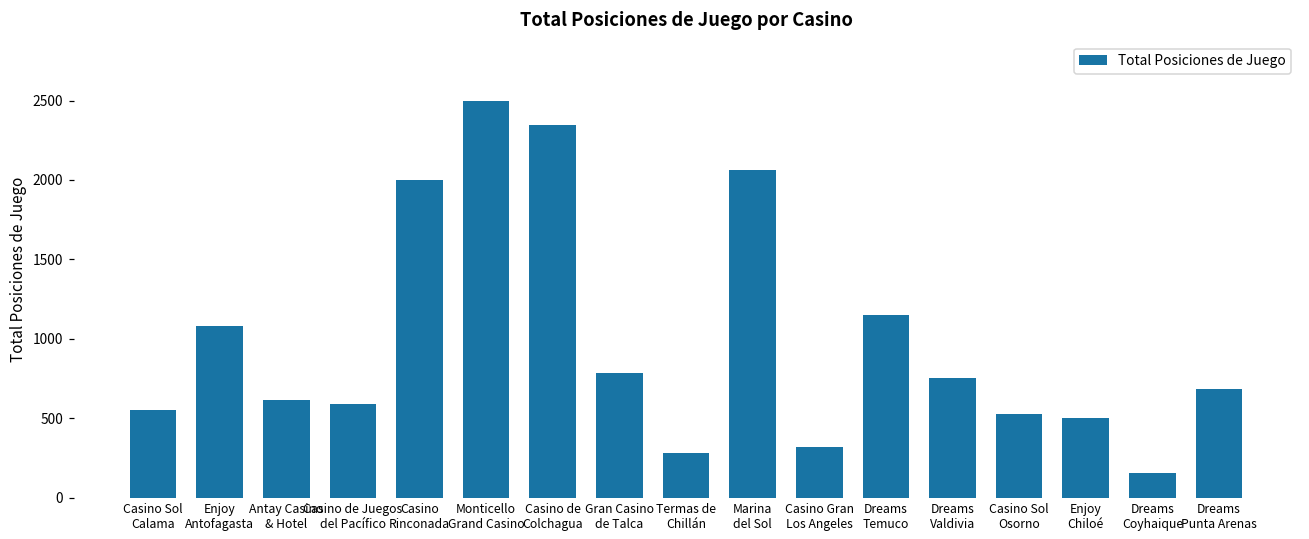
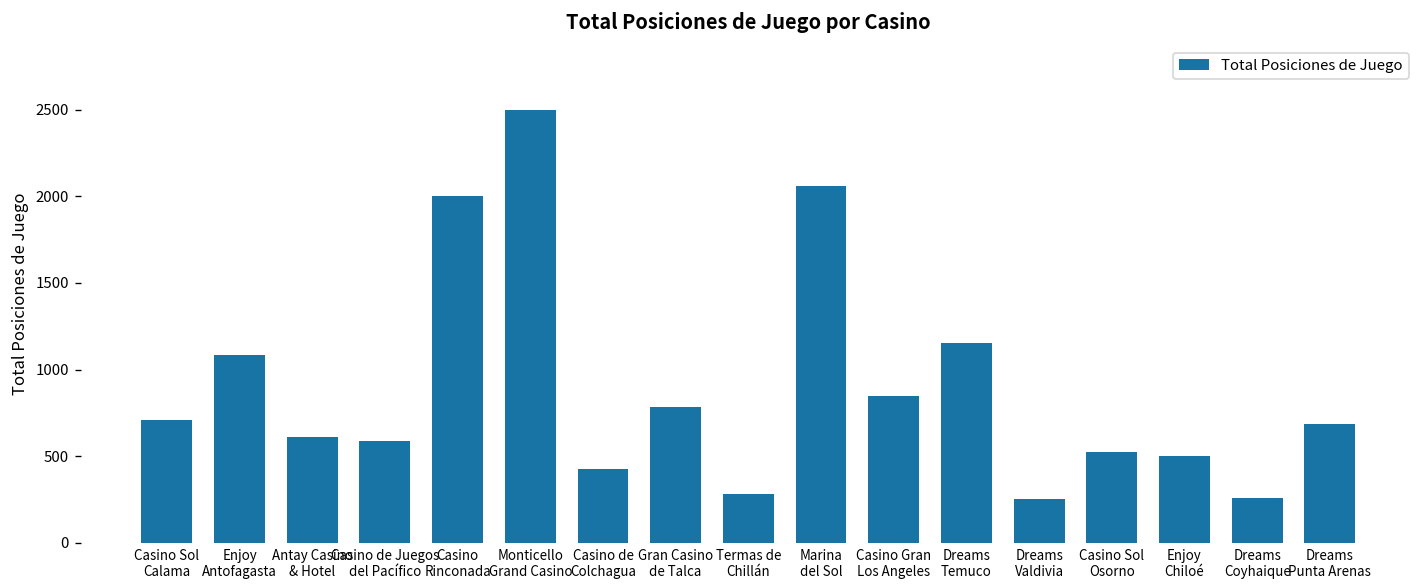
Casino Sol Calama: 550 -> 710
Casino de Colchagua: 2350 -> 420
Casino Gran Los Angeles: 320 -> 850
Dreams Valdivia: 750 -> 250
Dreams Coyhaique: 160 -> 260
